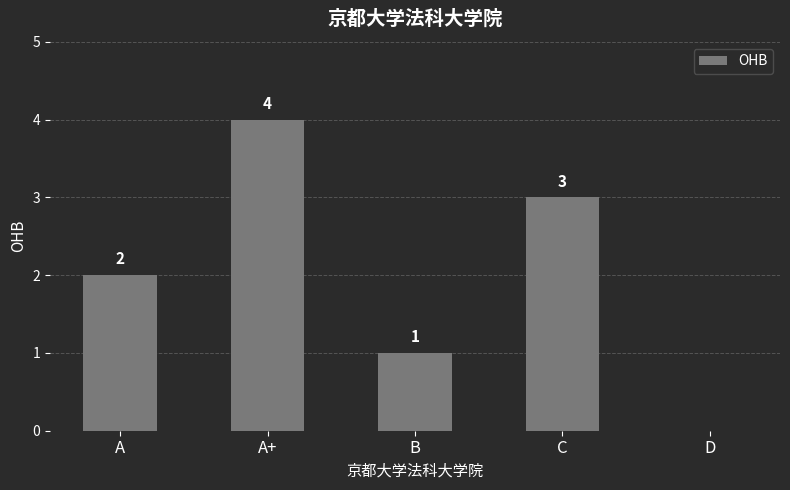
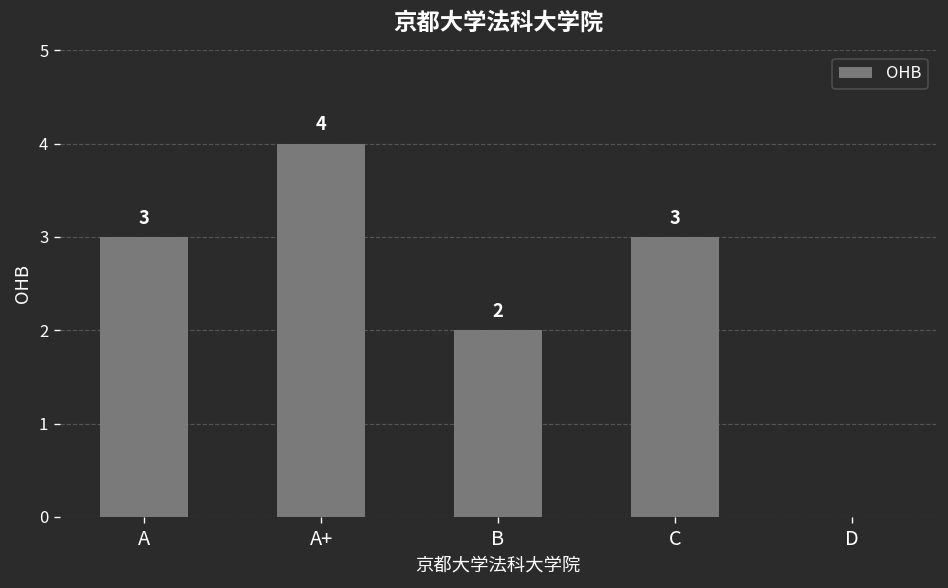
A: 2 -> 3
B: 1 -> 2
